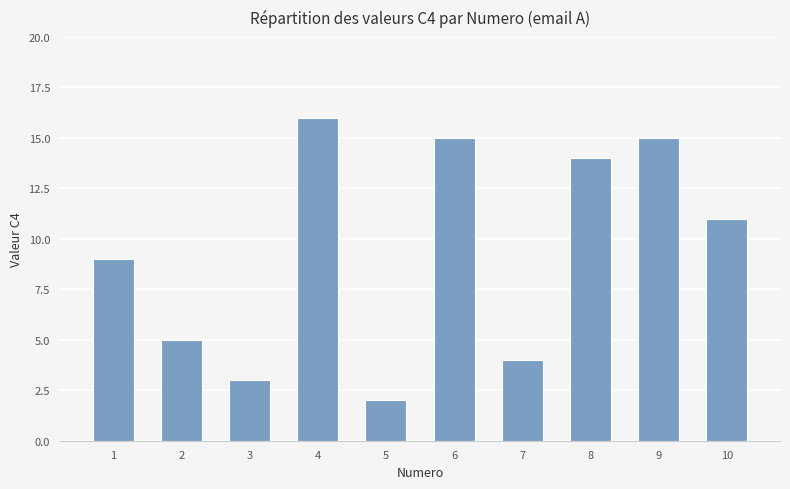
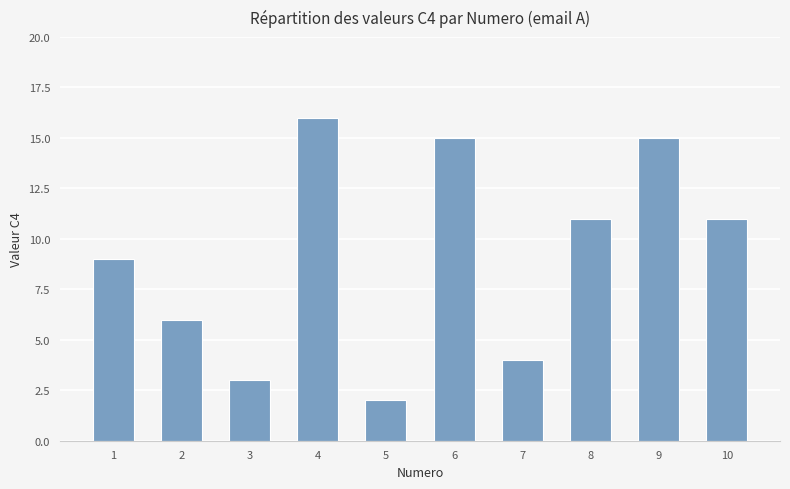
2: 5 -> 6
8: 14 -> 11
